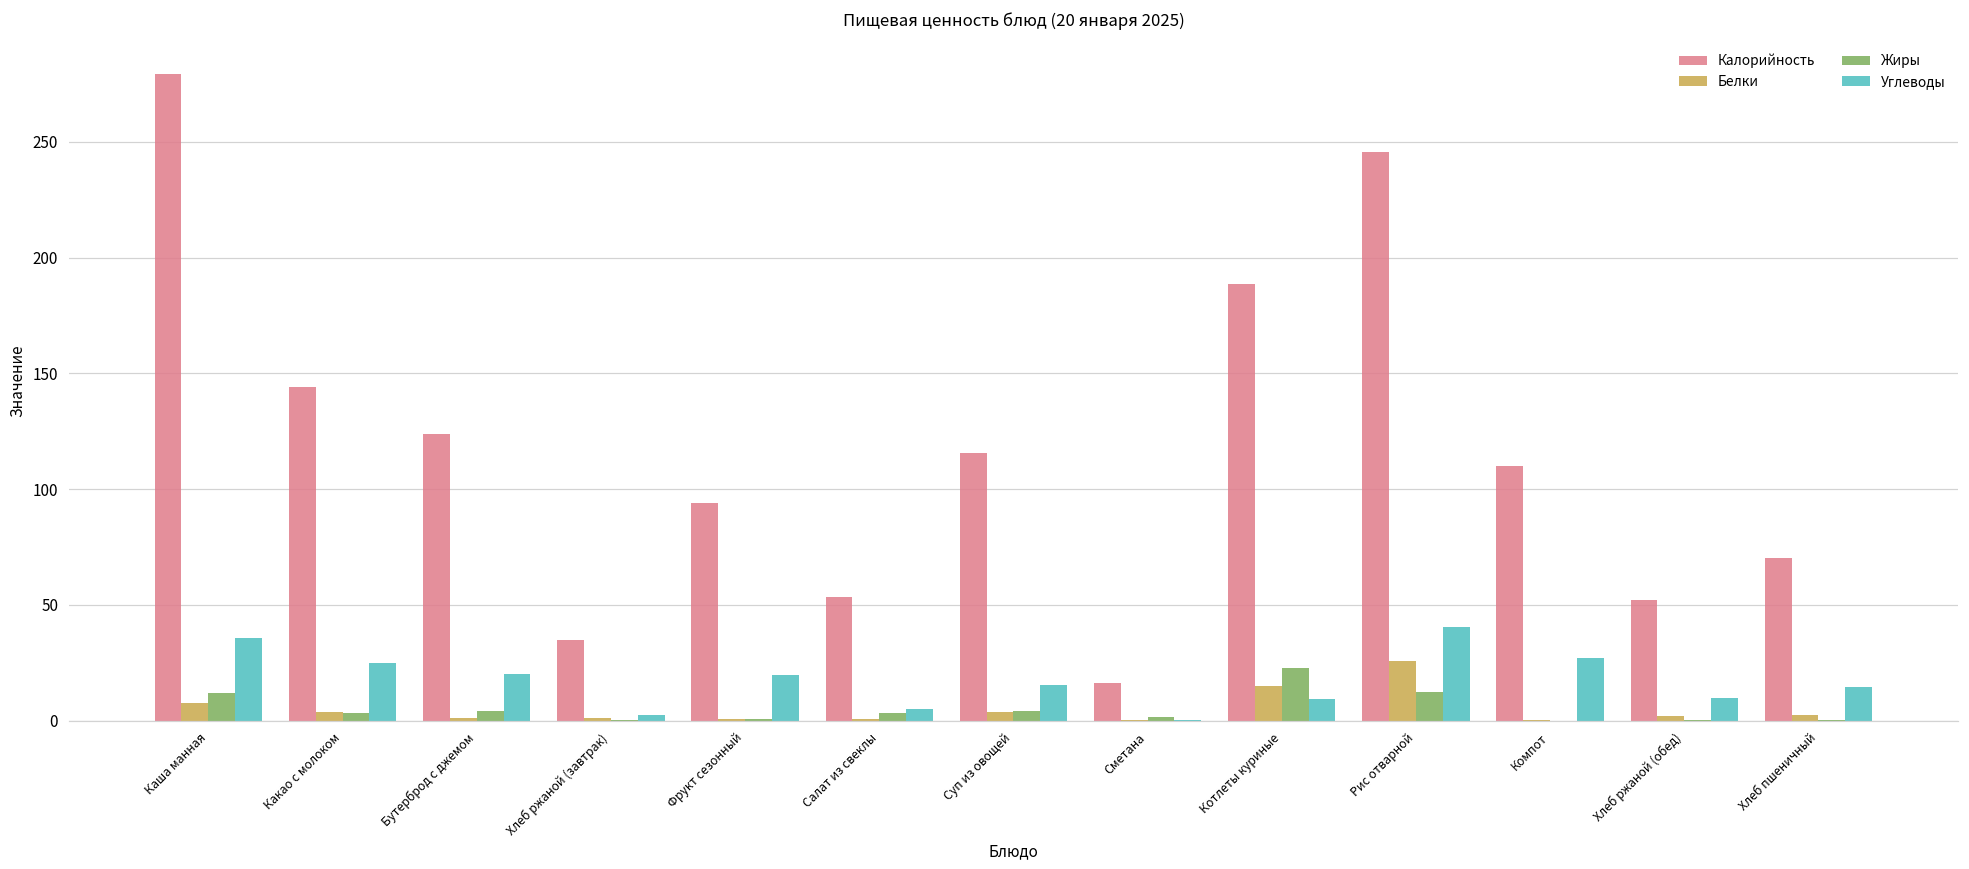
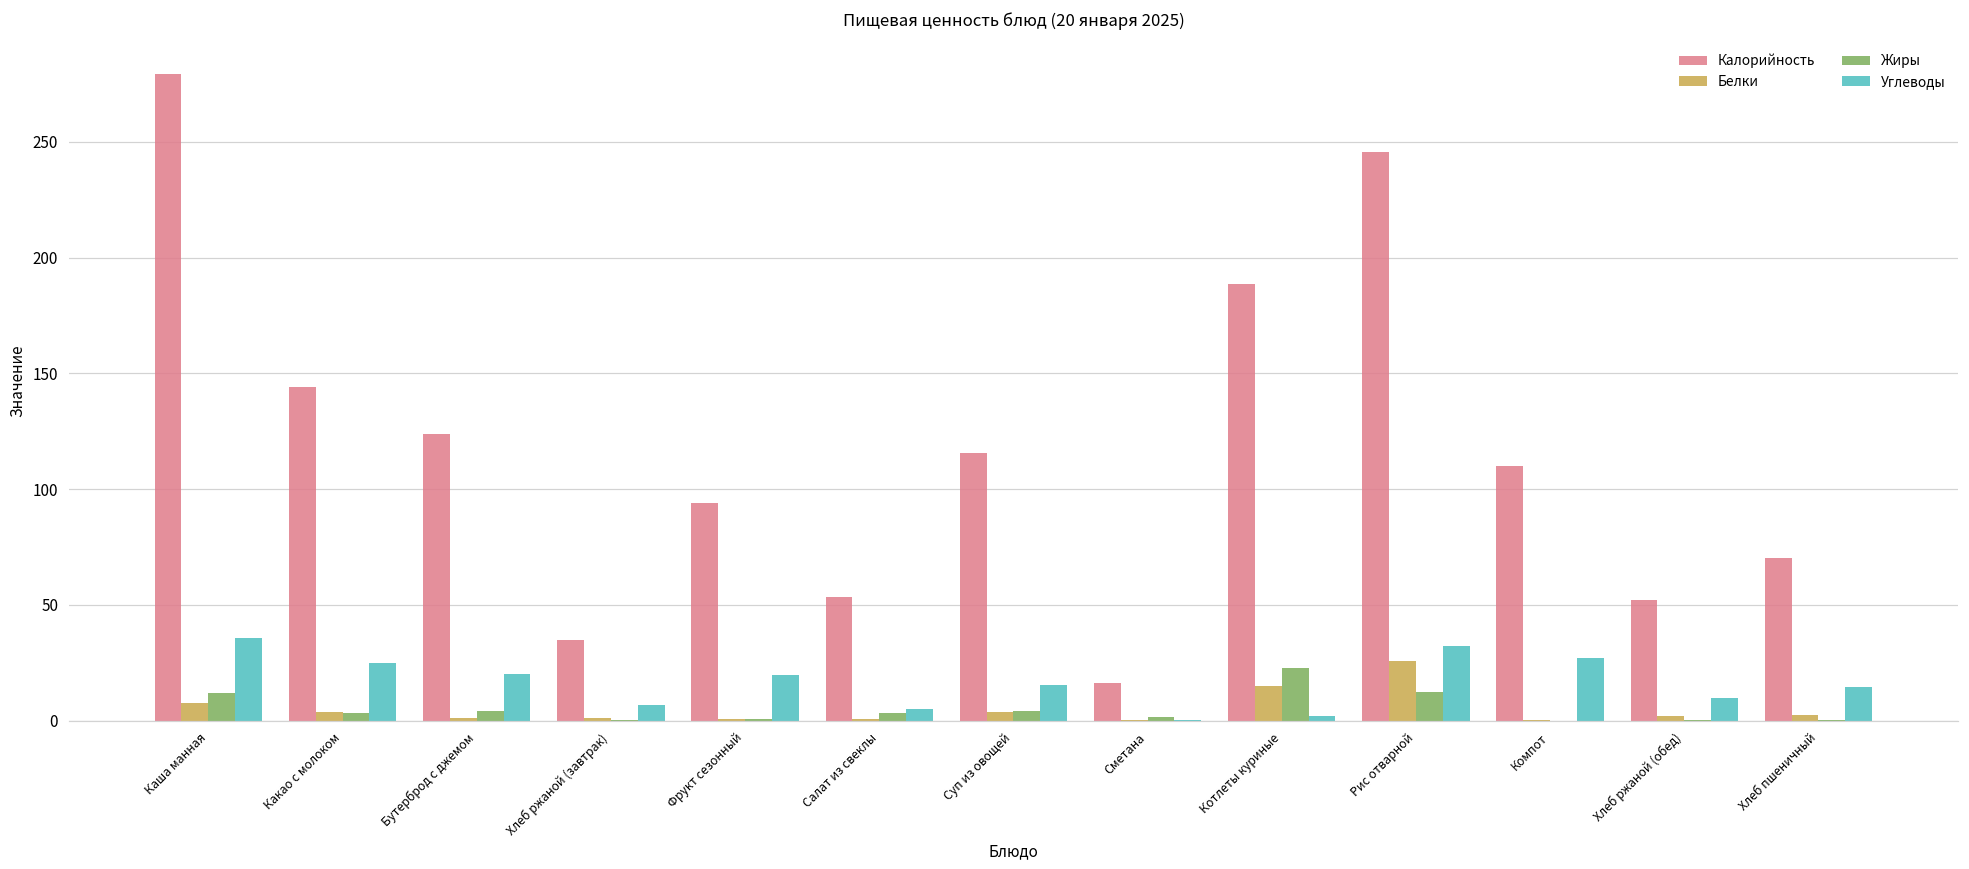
Углеводы, Хлеб ржаной (завтрак): 2 -> 7
Углеводы, Котлеты куриные: 9 -> 2
Углеводы, Рис отварной: 41 -> 32
